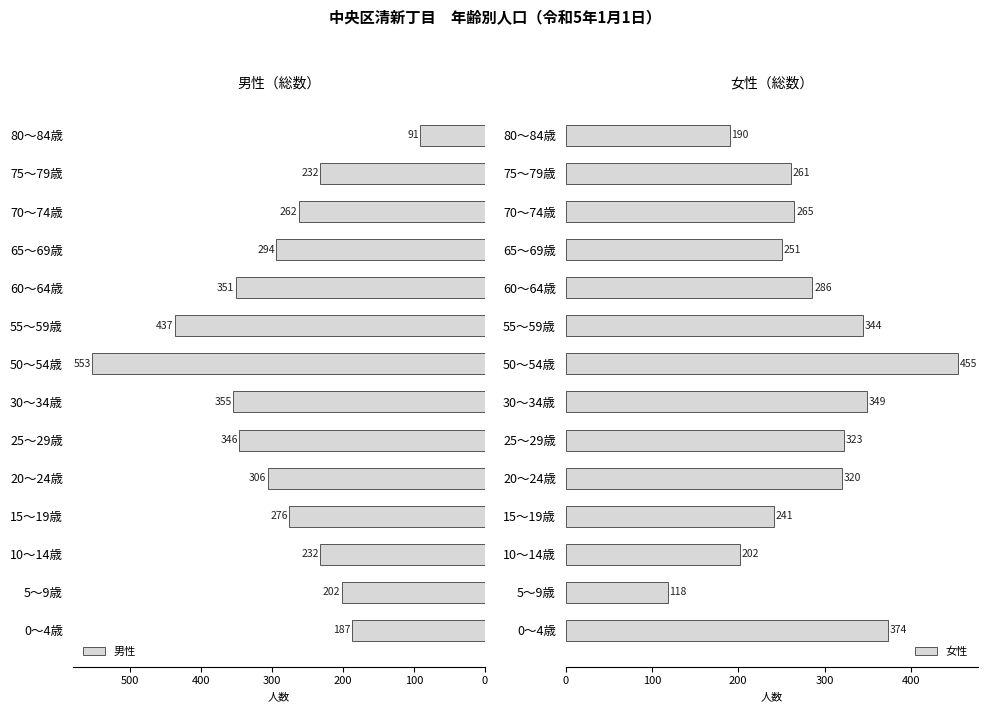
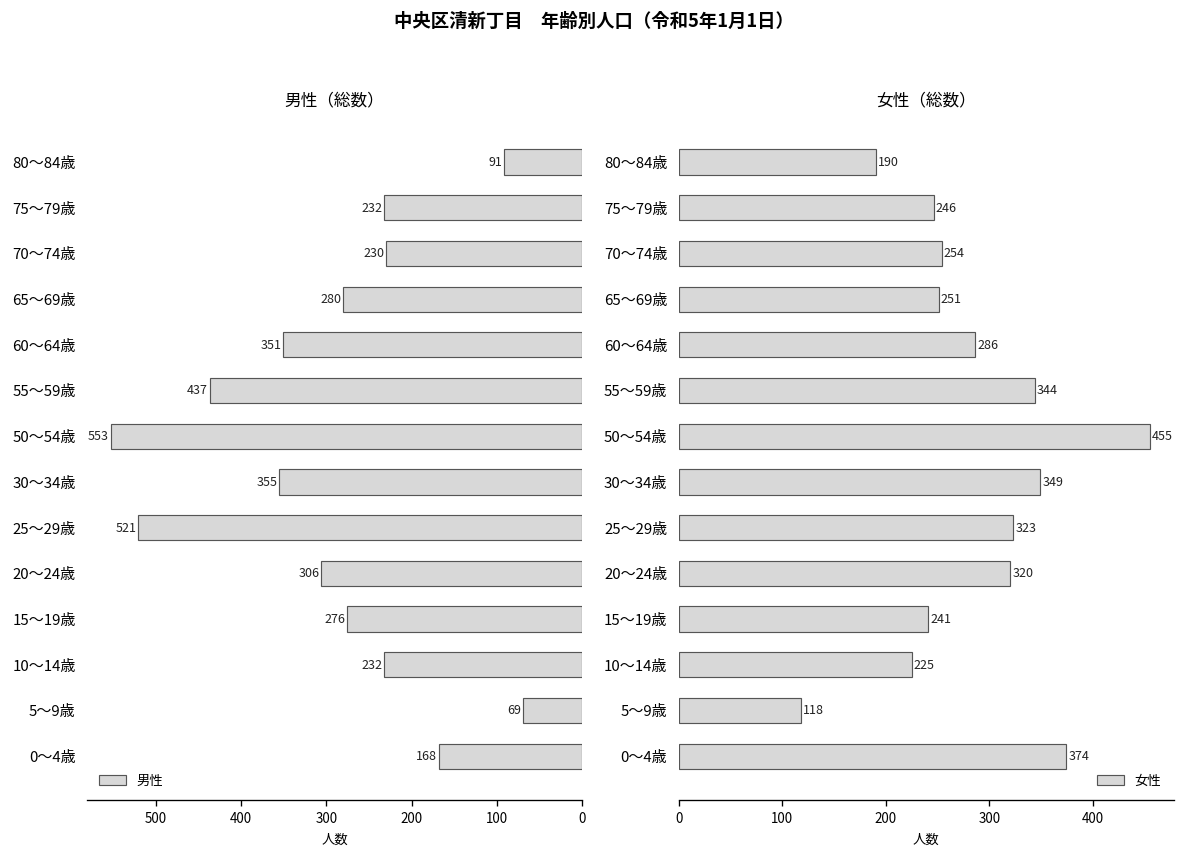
男性（総数）, 70～74歳: 262 -> 230
男性（総数）, 65～69歳: 294 -> 280
男性（総数）, 25～29歳: 346 -> 521
男性（総数）, 5～9歳: 202 -> 69
男性（総数）, 0～4歳: 187 -> 168
女性（総数）, 75～79歳: 261 -> 246
女性（総数）, 70～74歳: 265 -> 254
女性（総数）, 10～14歳: 202 -> 225
